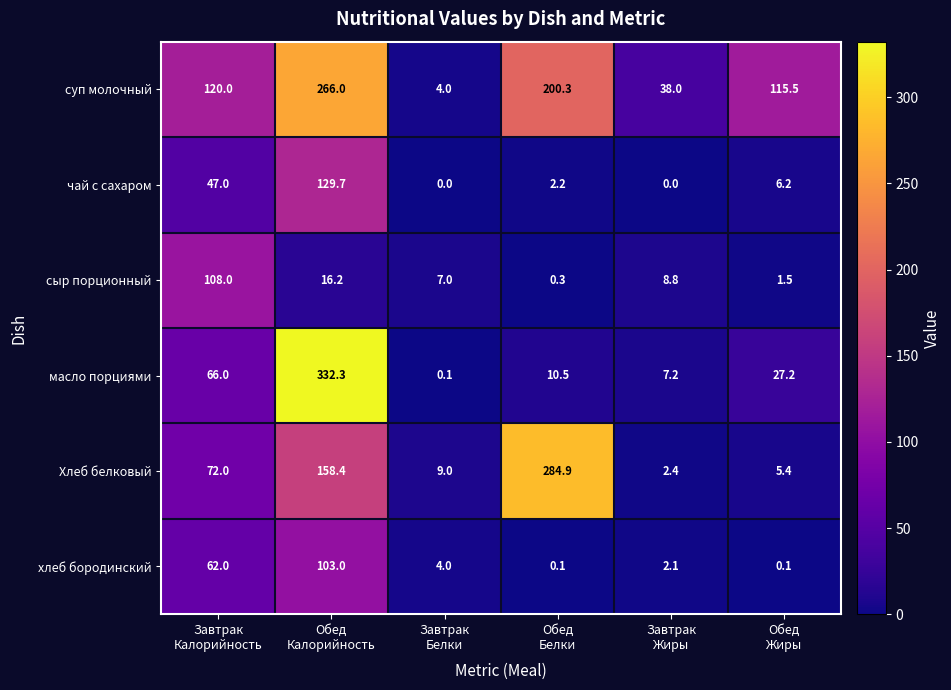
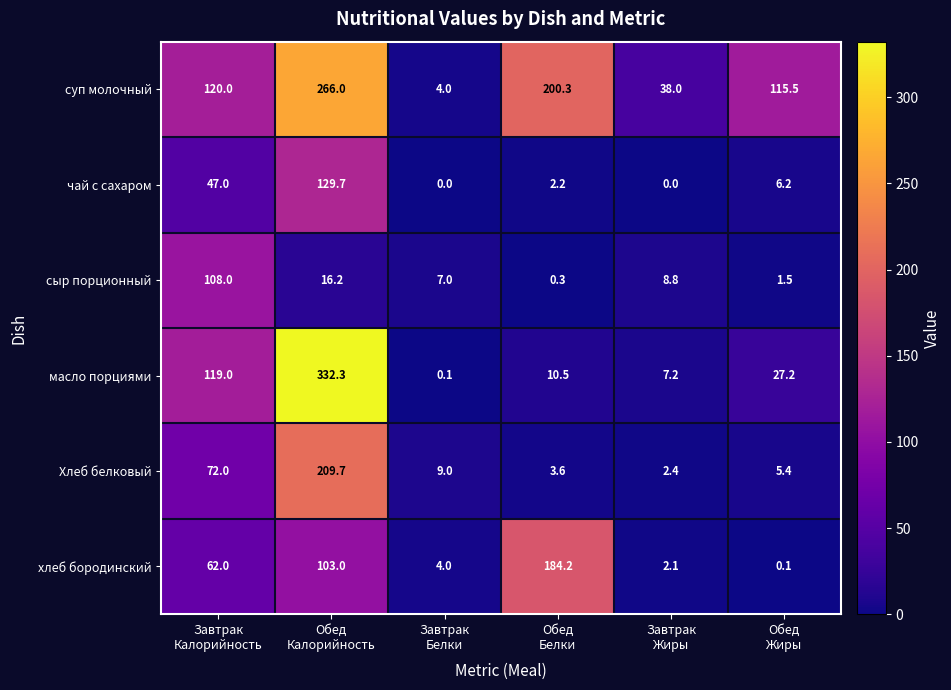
масло порциями, Завтрак Калорийность: 66.0 -> 119.0
Хлеб белковый, Обед Калорийность: 158.4 -> 209.7
Хлеб белковый, Обед Белки: 284.9 -> 3.6
хлеб бородинский, Обед Белки: 0.1 -> 184.2
